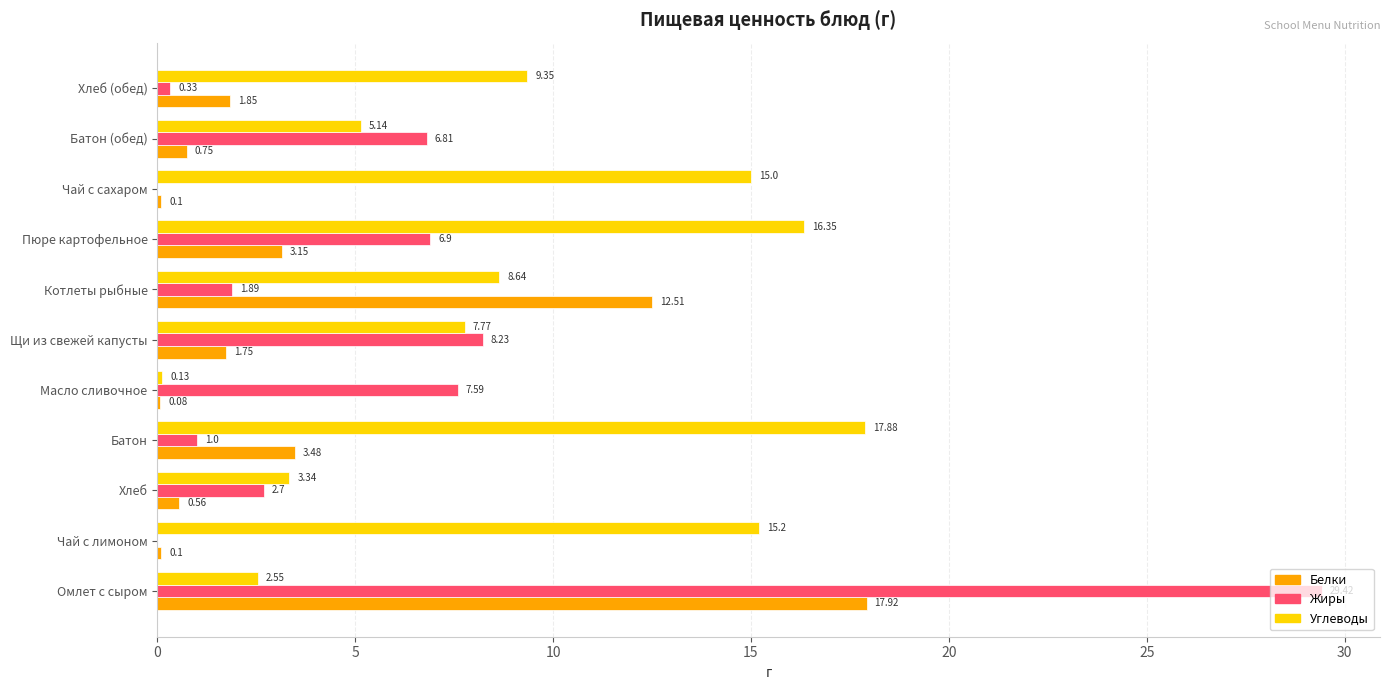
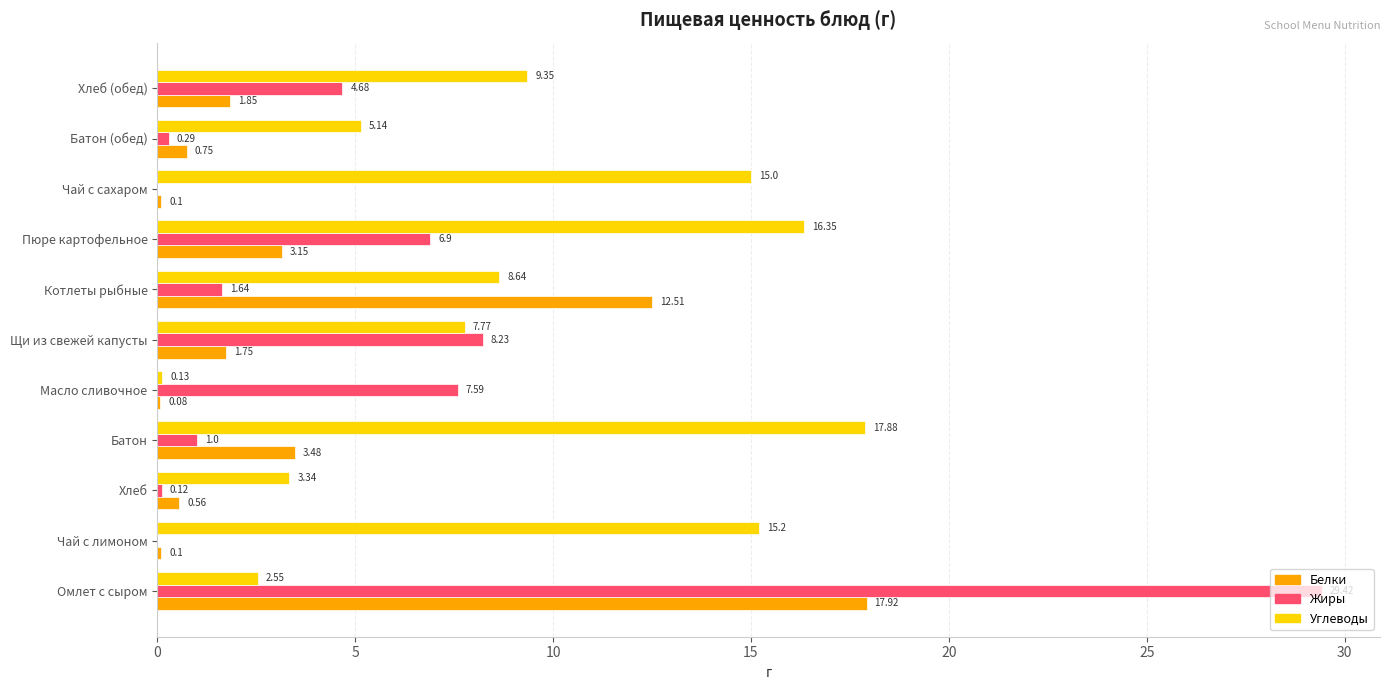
Жиры, Хлеб (обед): 0.33 -> 4.68
Жиры, Батон (обед): 6.81 -> 0.29
Жиры, Котлеты рыбные: 1.89 -> 1.64
Жиры, Хлеб: 2.7 -> 0.12
